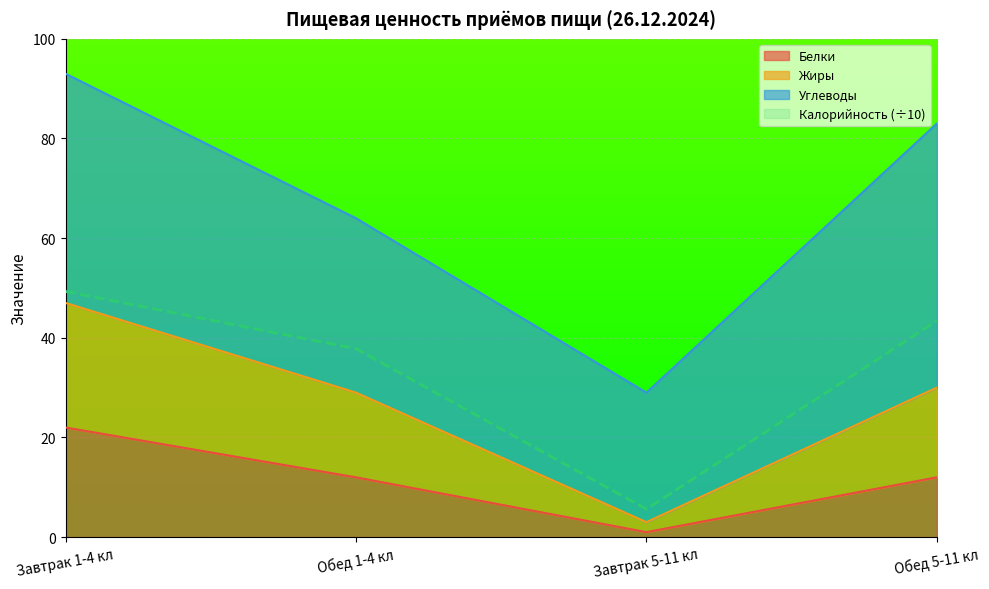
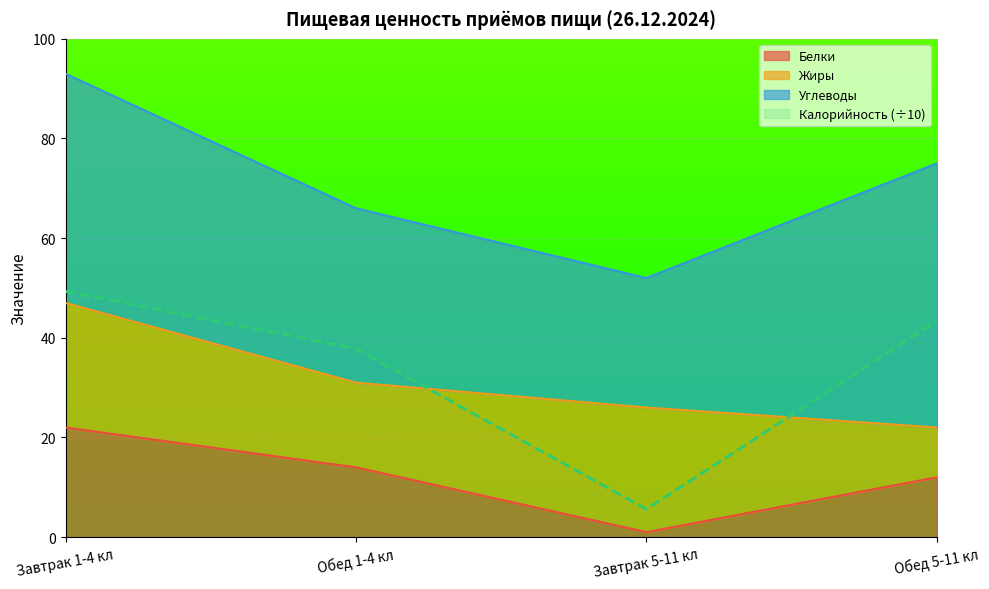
Белки, Обед 1-4 кл: 12 -> 14
Жиры, Завтрак 5-11 кл: 2 -> 25
Жиры, Обед 5-11 кл: 18 -> 10
